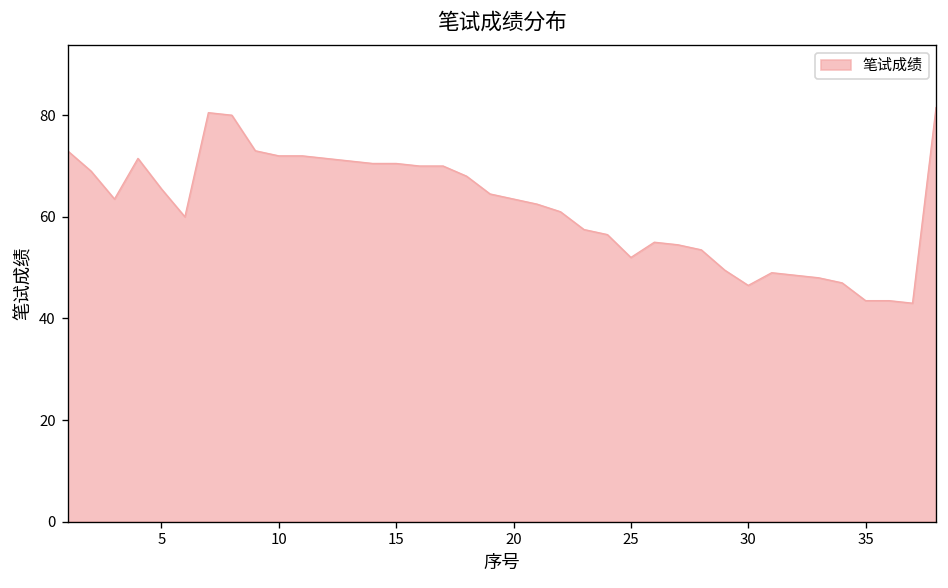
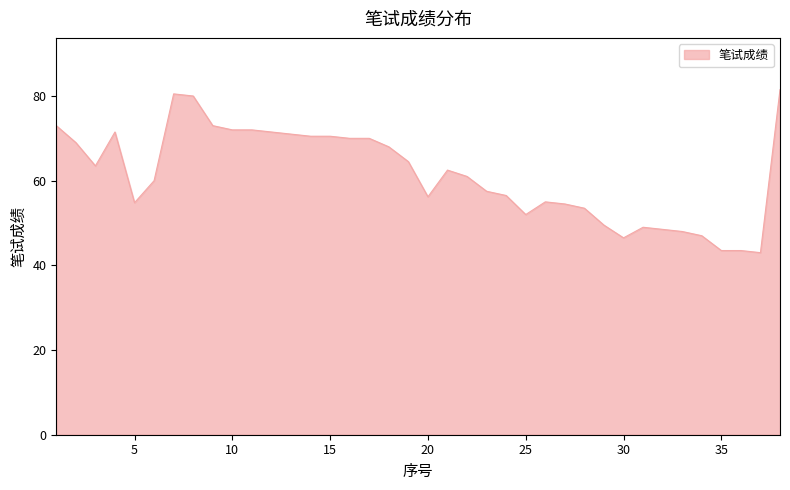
5: 66 -> 55
20: 64 -> 56
